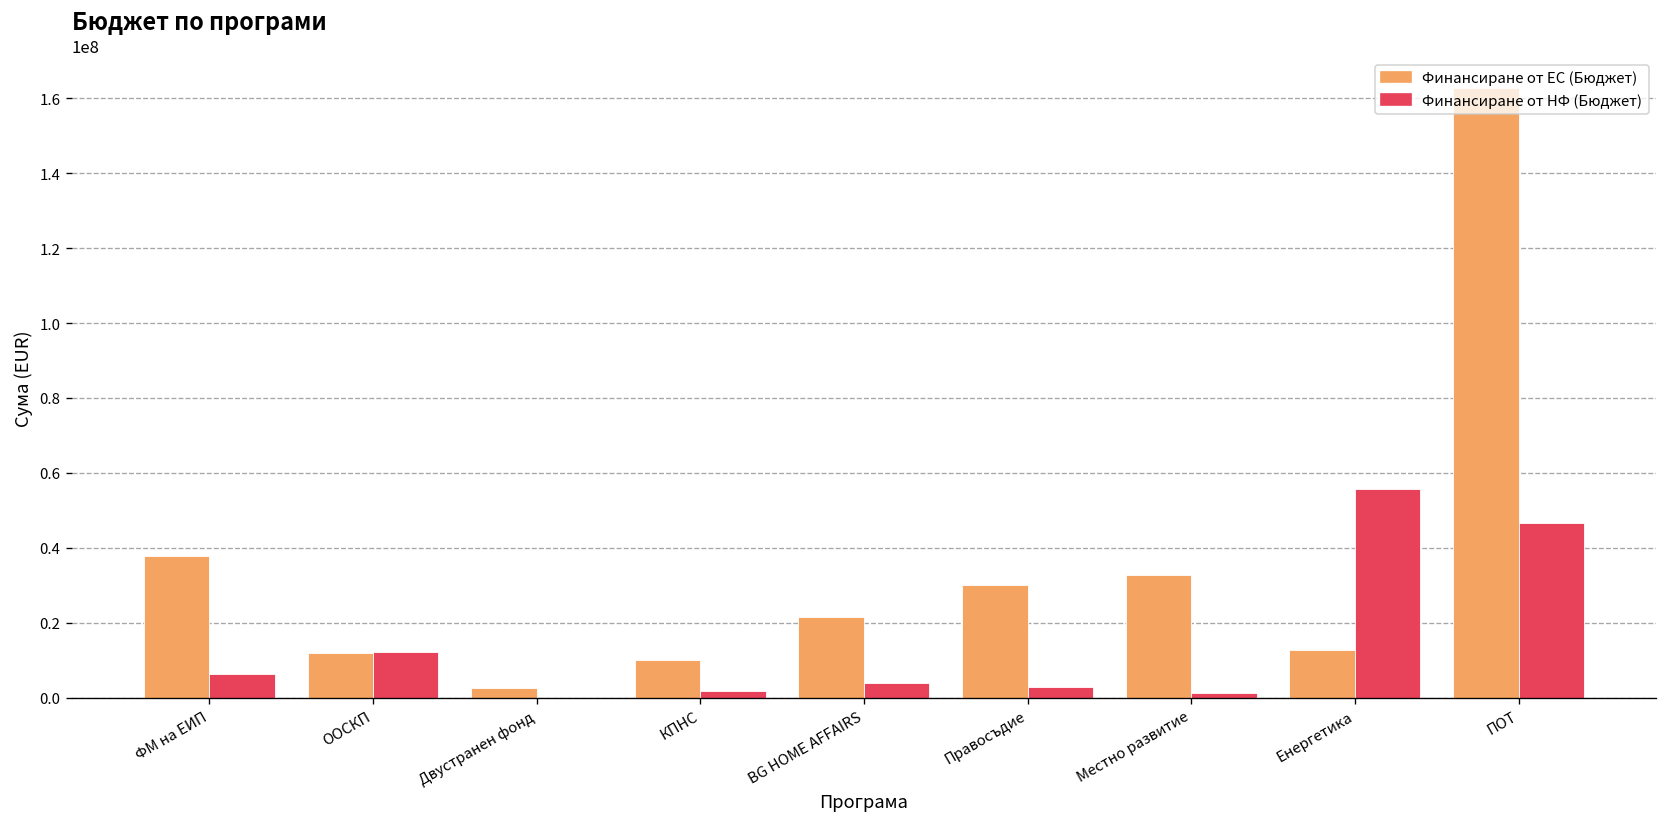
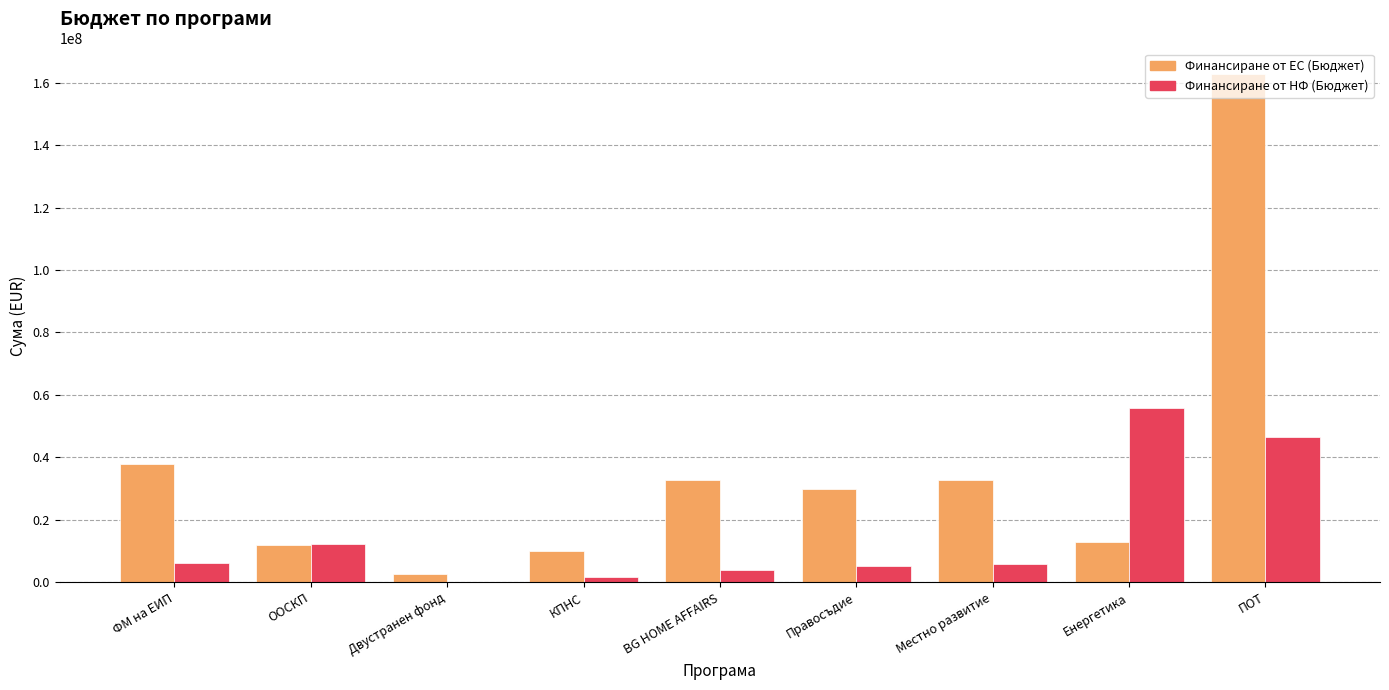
Финансиране от ЕС (Бюджет), BG HOME AFFAIRS: 21000000 -> 33000000
Финансиране от НФ (Бюджет), Правосъдие: 3000000 -> 5000000
Финансиране от НФ (Бюджет), Местно развитие: 1000000 -> 6000000
